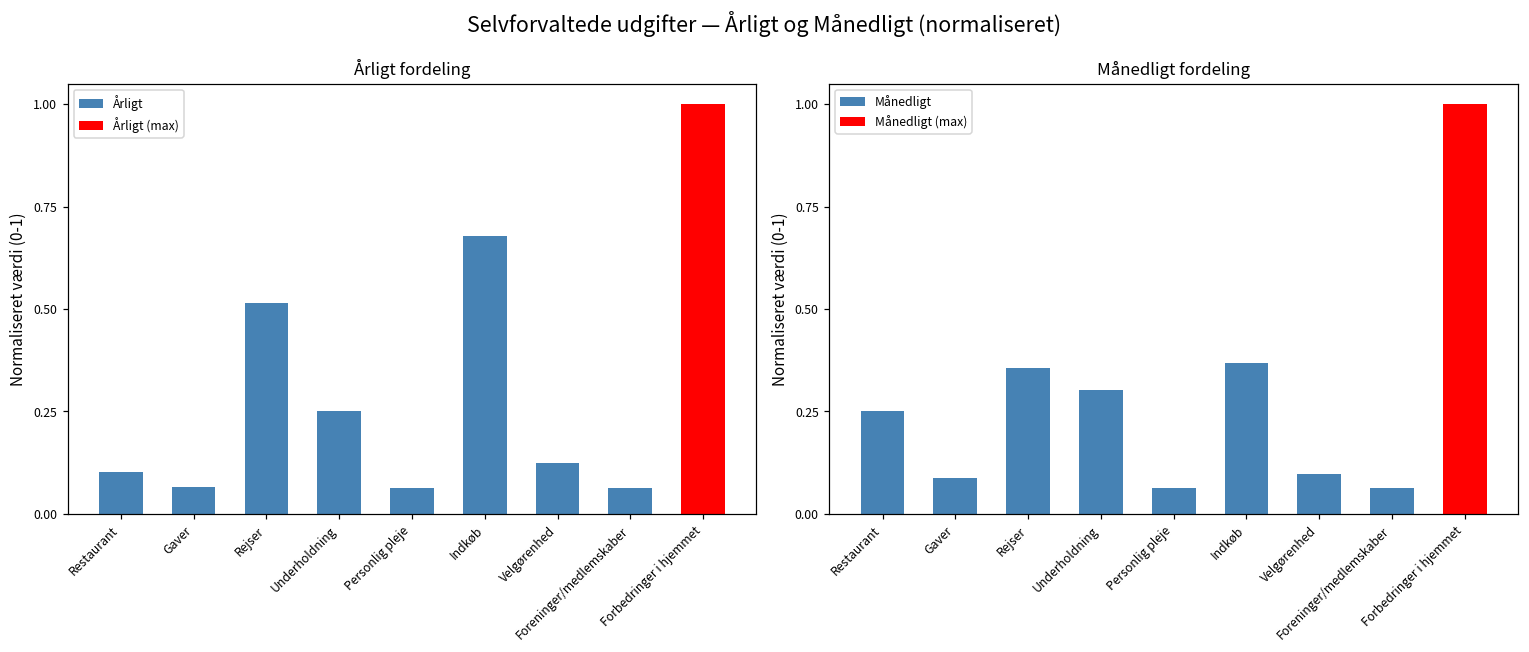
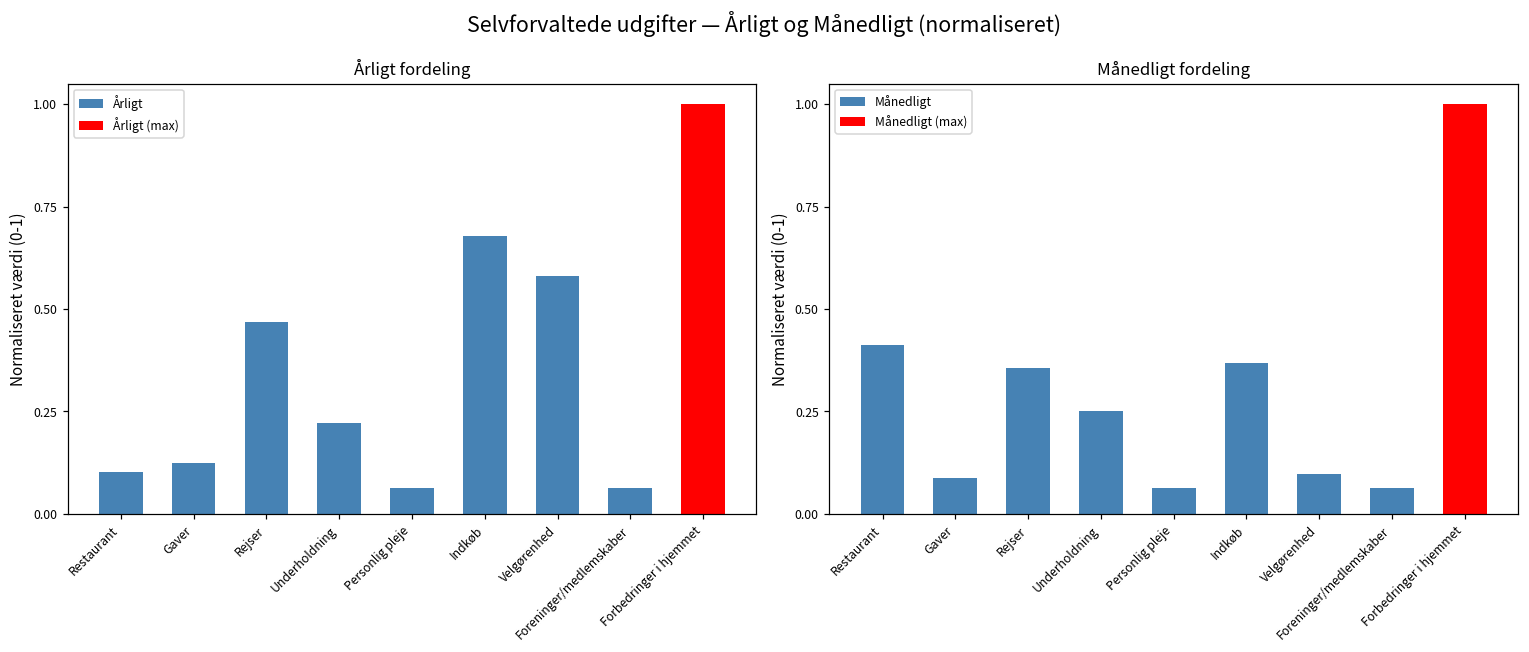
Årligt fordeling, Årligt, Gaver: 0.07 -> 0.13
Årligt fordeling, Årligt, Rejser: 0.51 -> 0.47
Årligt fordeling, Årligt, Underholdning: 0.25 -> 0.22
Årligt fordeling, Årligt, Velgørenhed: 0.13 -> 0.58
Månedligt fordeling, Månedligt, Restaurant: 0.25 -> 0.41
Månedligt fordeling, Månedligt, Underholdning: 0.30 -> 0.25
